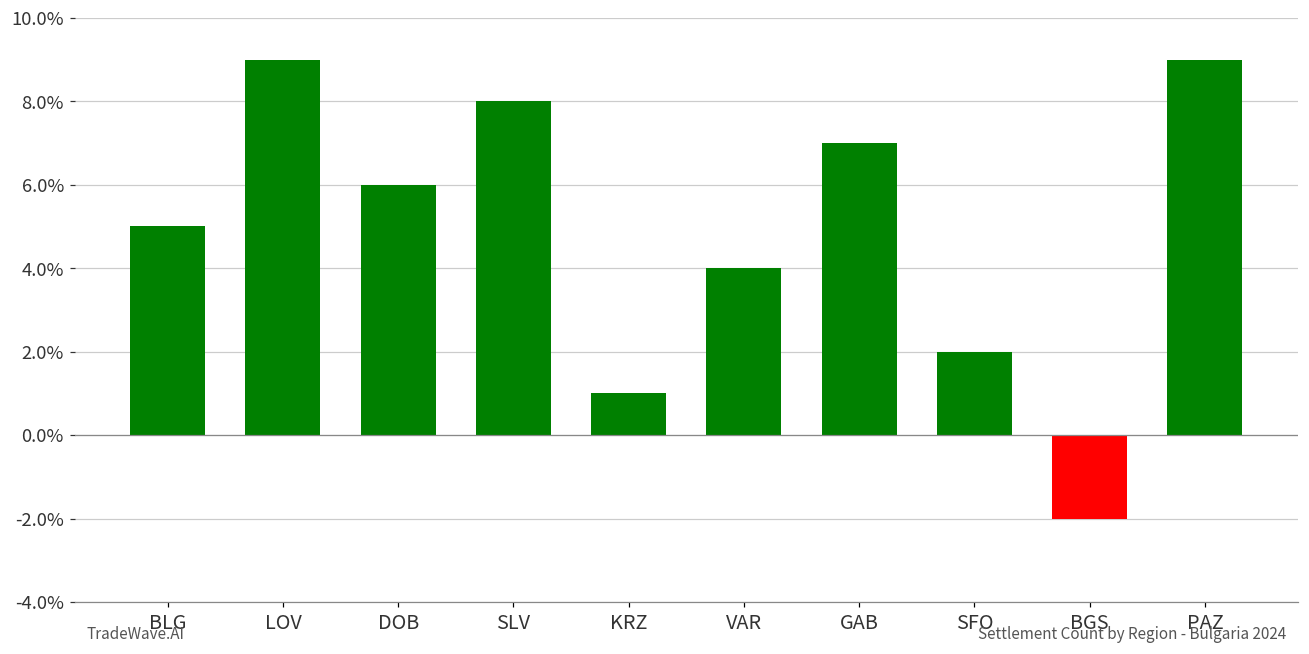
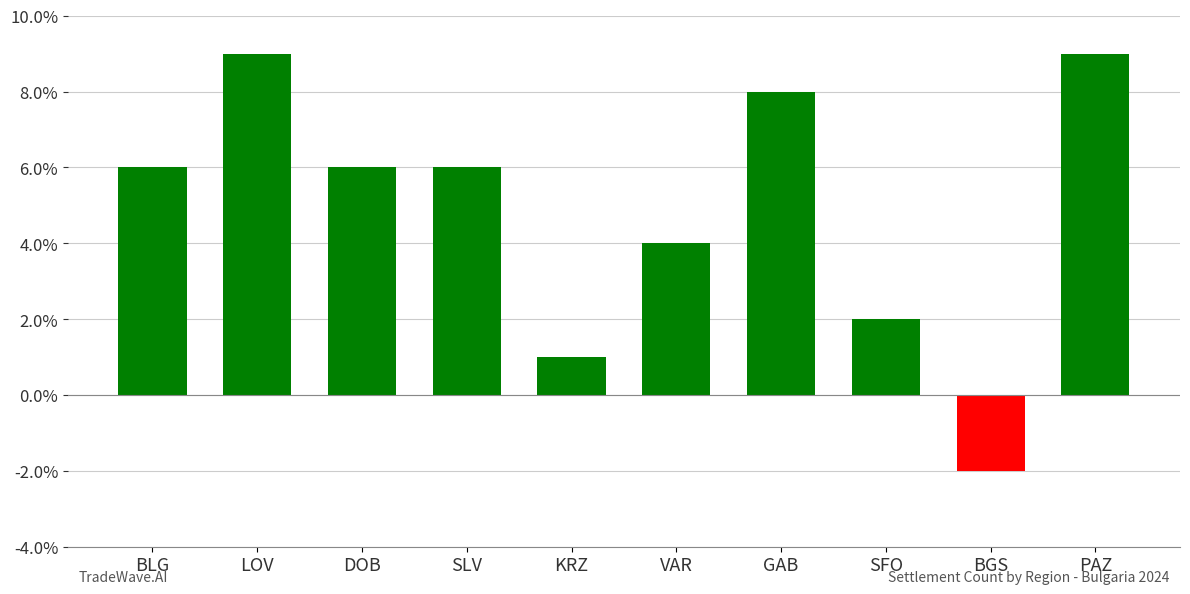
BLG: 5% -> 6%
SLV: 8% -> 6%
GAB: 7% -> 8%
